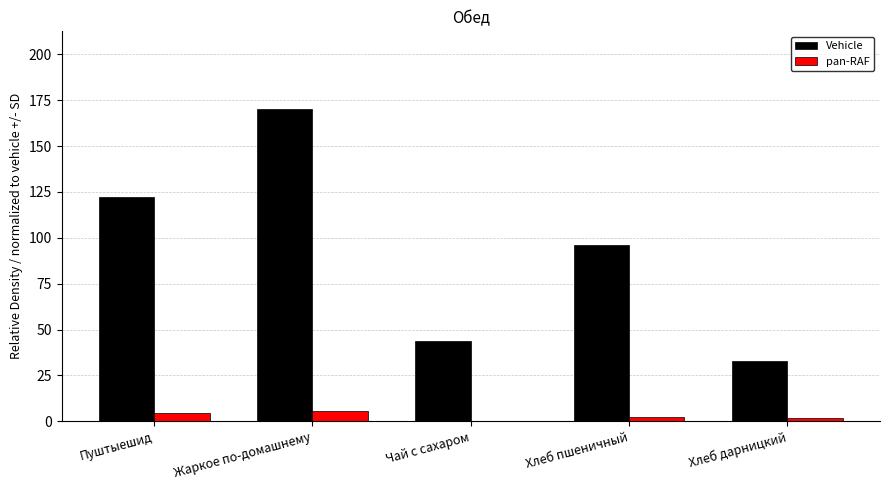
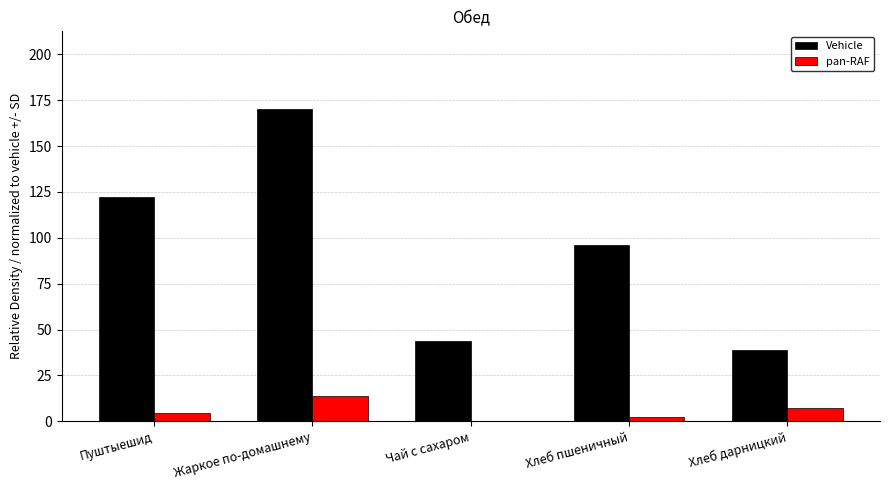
pan-RAF, Жаркое по-домашнему: 6 -> 14
Vehicle, Хлеб дарницкий: 33 -> 39
pan-RAF, Хлеб дарницкий: 2 -> 7
